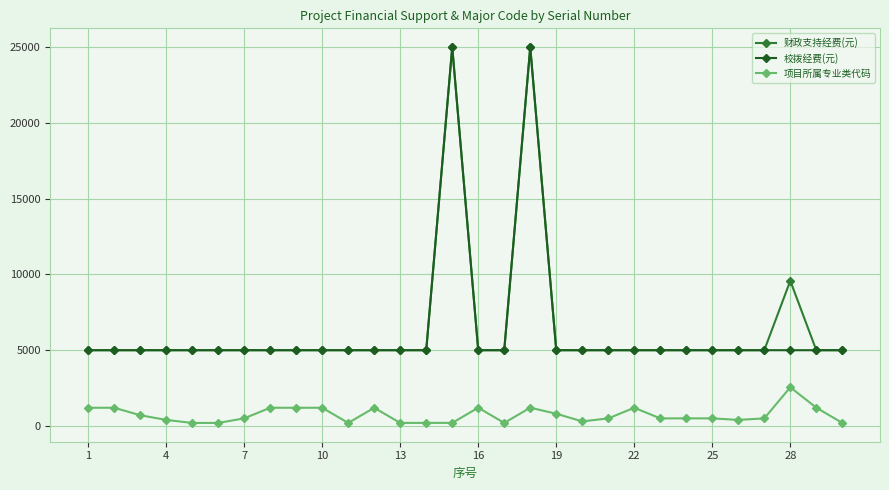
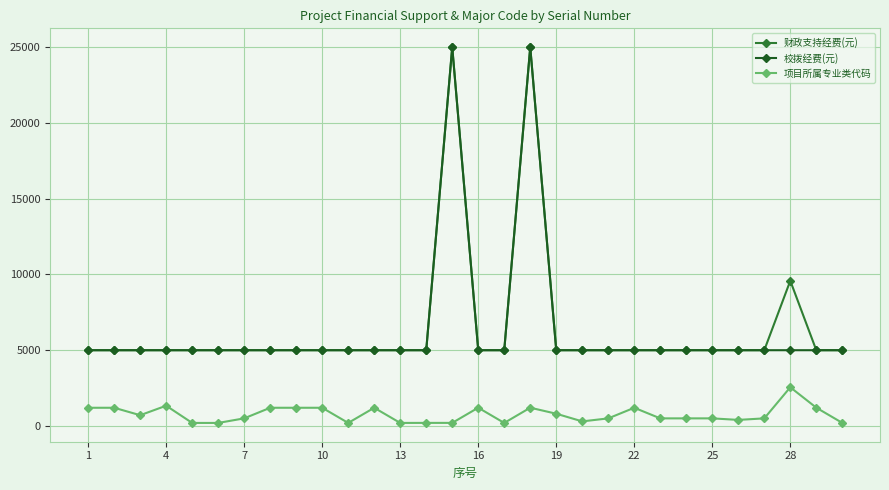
项目所属专业类代码, 4: 400 -> 1300
